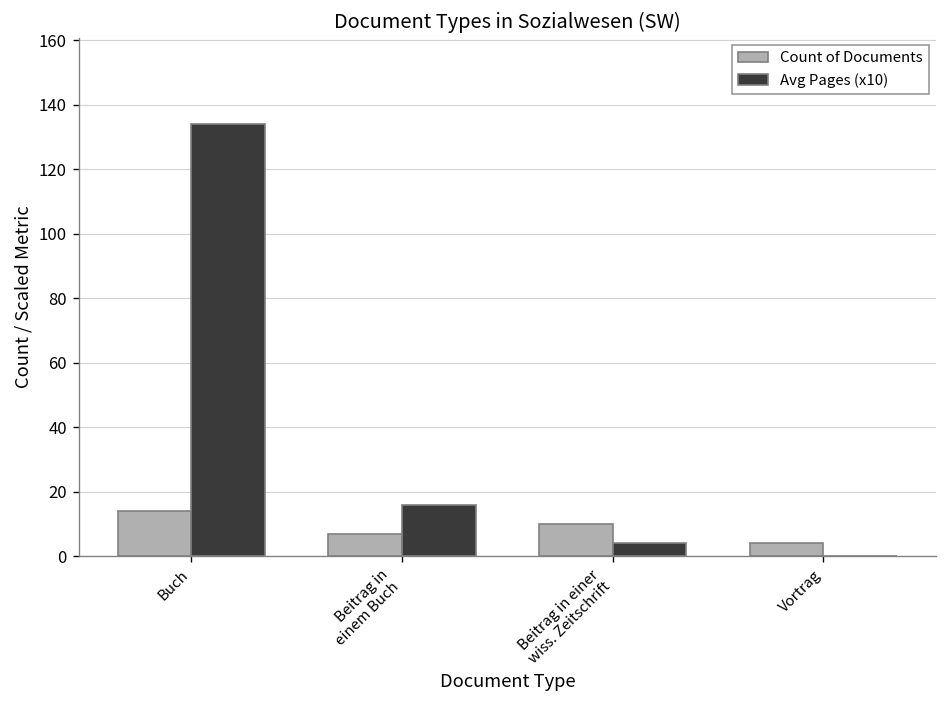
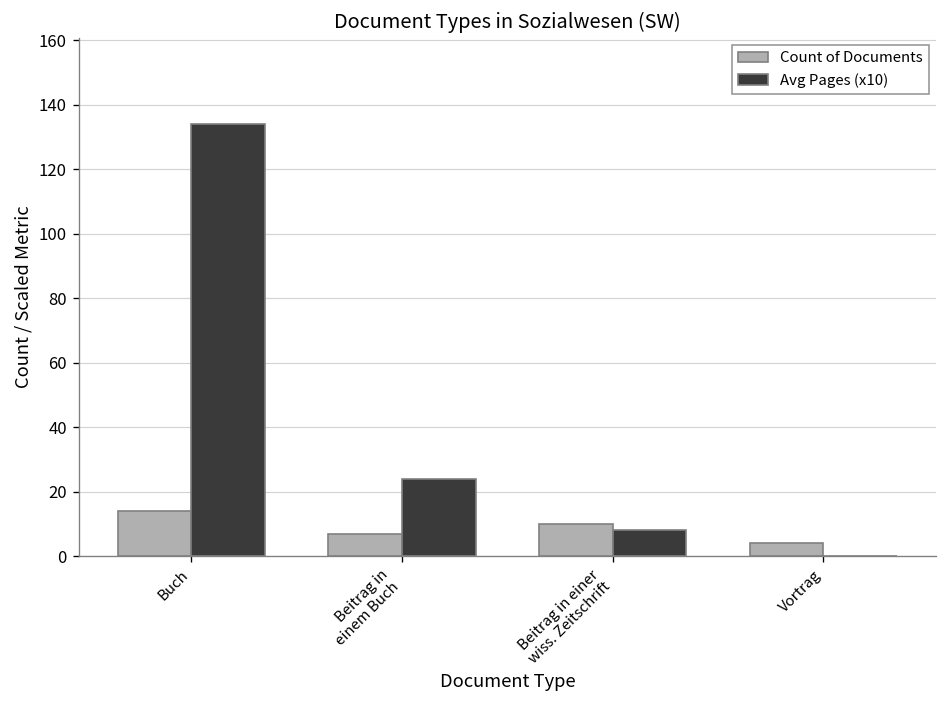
Avg Pages (x10), Beitrag in einem Buch: 16 -> 24
Avg Pages (x10), Beitrag in einer wiss. Zeitschrift: 4 -> 8
